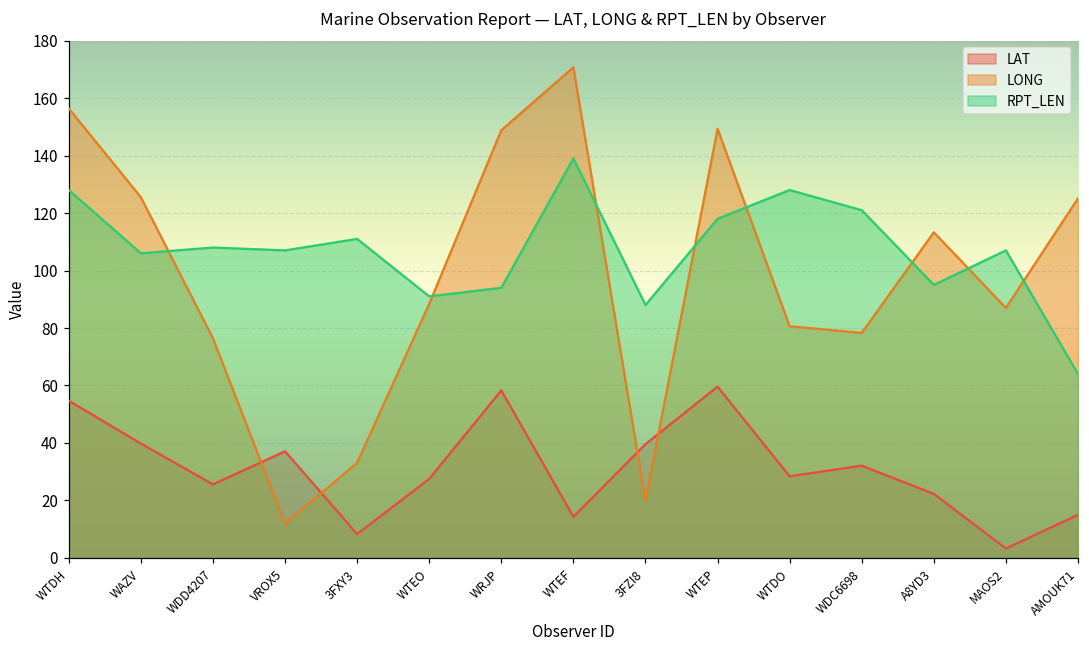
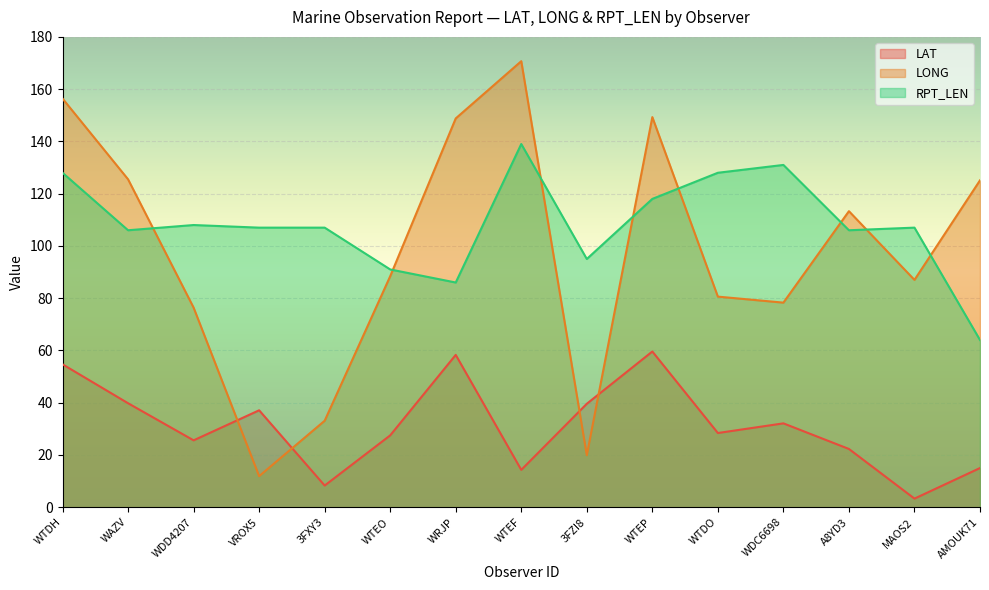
RPT_LEN, 3FXY3: 111 -> 107
RPT_LEN, WRJP: 94 -> 86
RPT_LEN, 3FZI8: 88 -> 95
RPT_LEN, WDC6698: 121 -> 131
RPT_LEN, A8YD3: 95 -> 106
